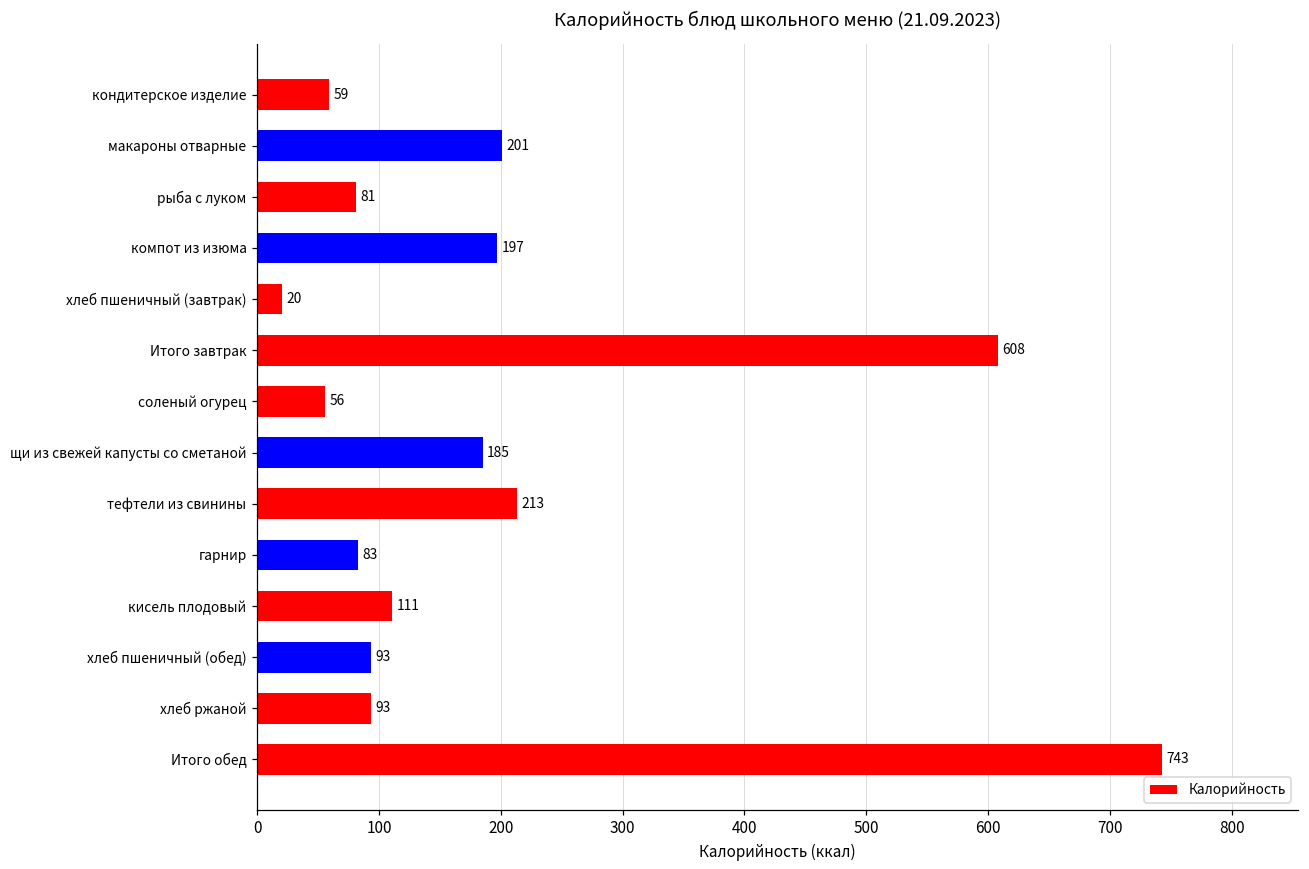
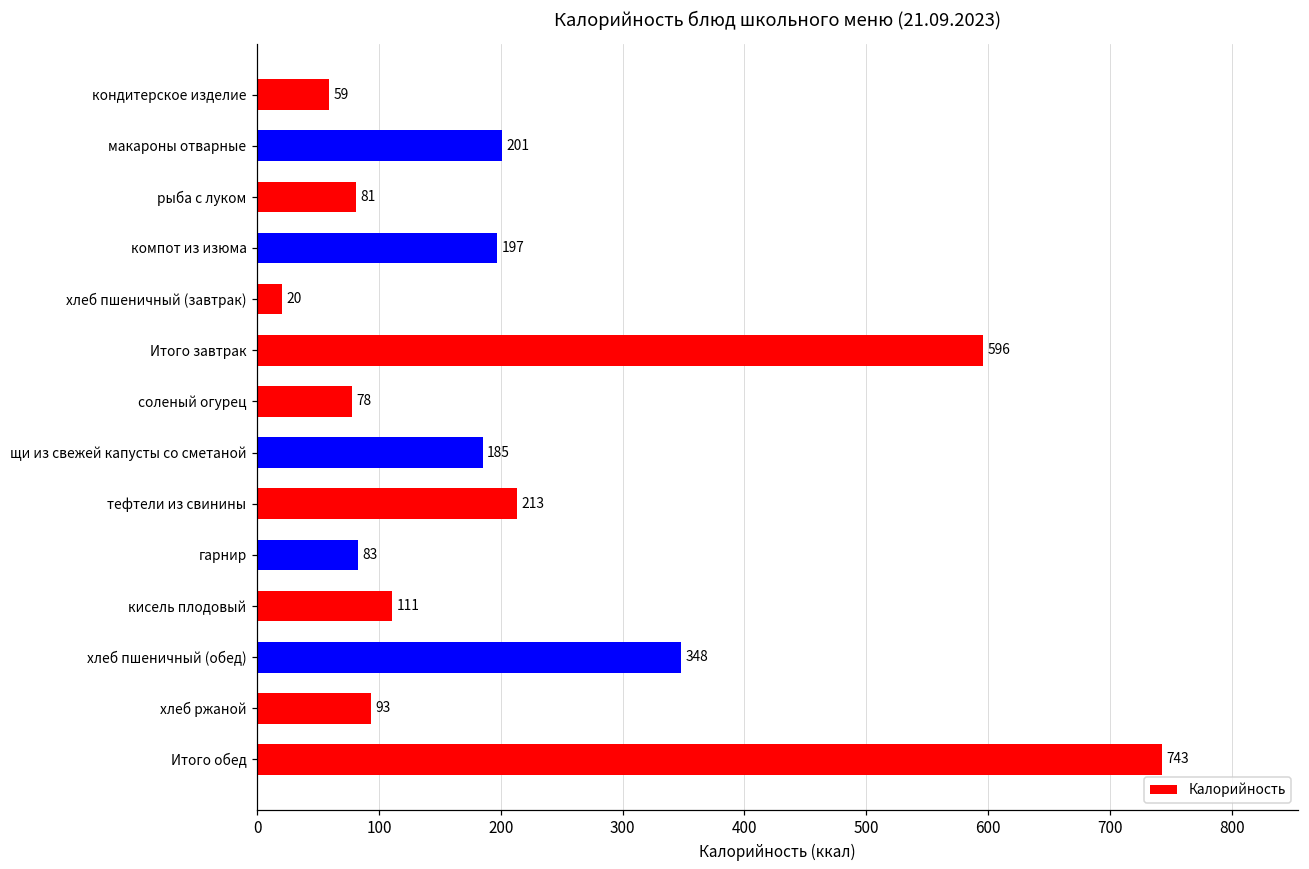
Итого завтрак: 608 -> 596
соленый огурец: 56 -> 78
хлеб пшеничный (обед): 93 -> 348
